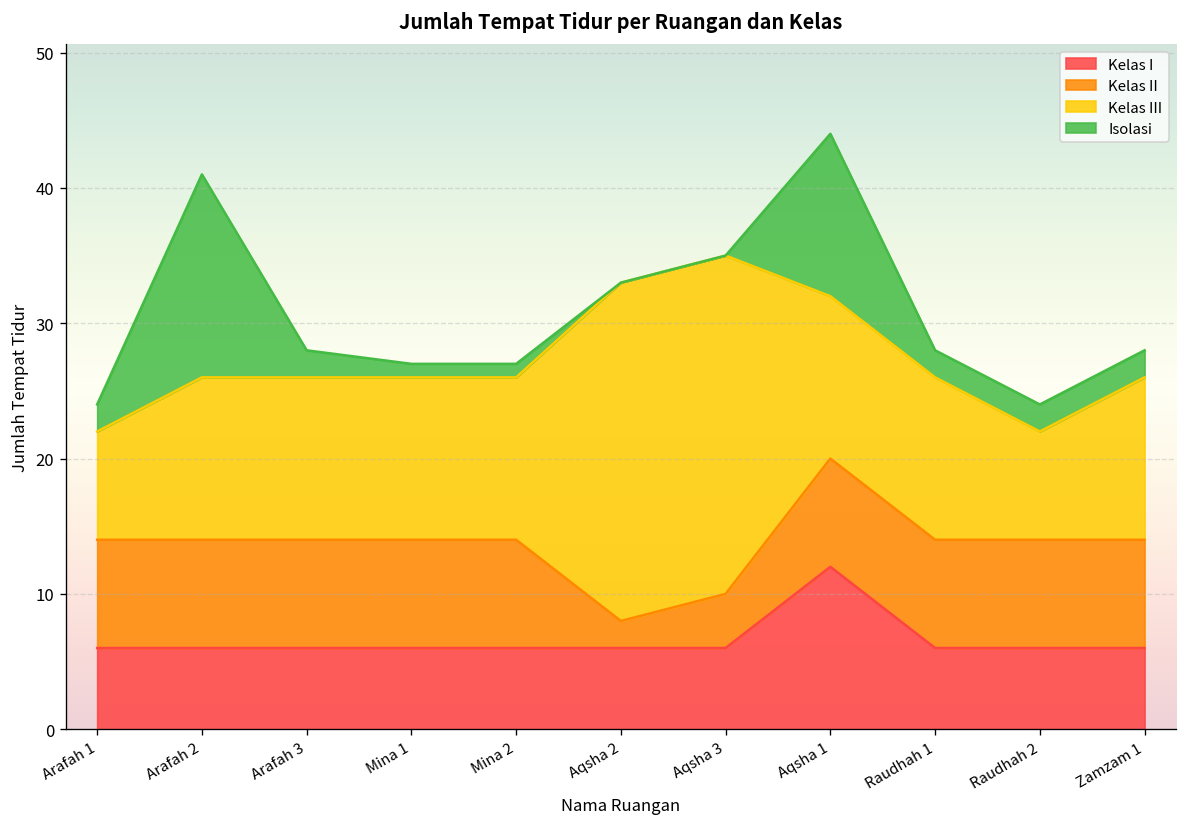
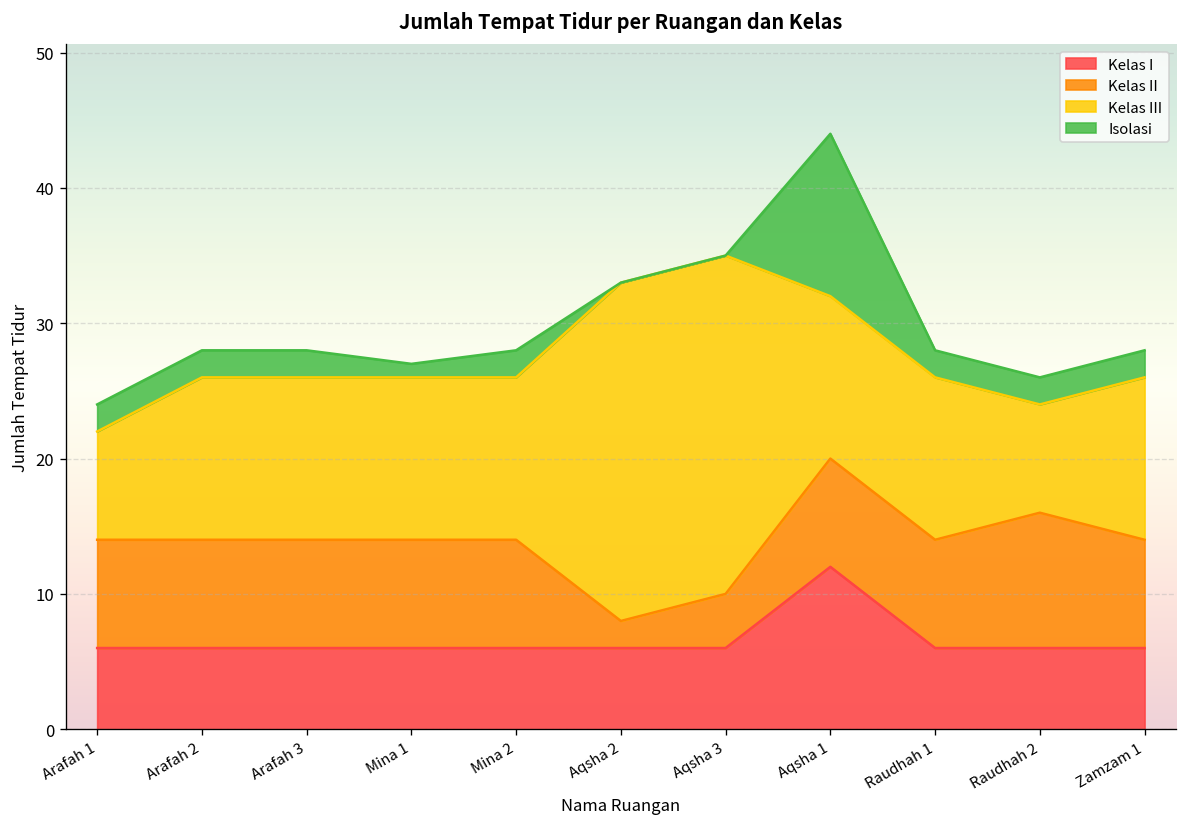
Isolasi, Arafah 2: 15 -> 2
Isolasi, Mina 2: 1 -> 2
Kelas II, Raudhah 2: 8 -> 10
